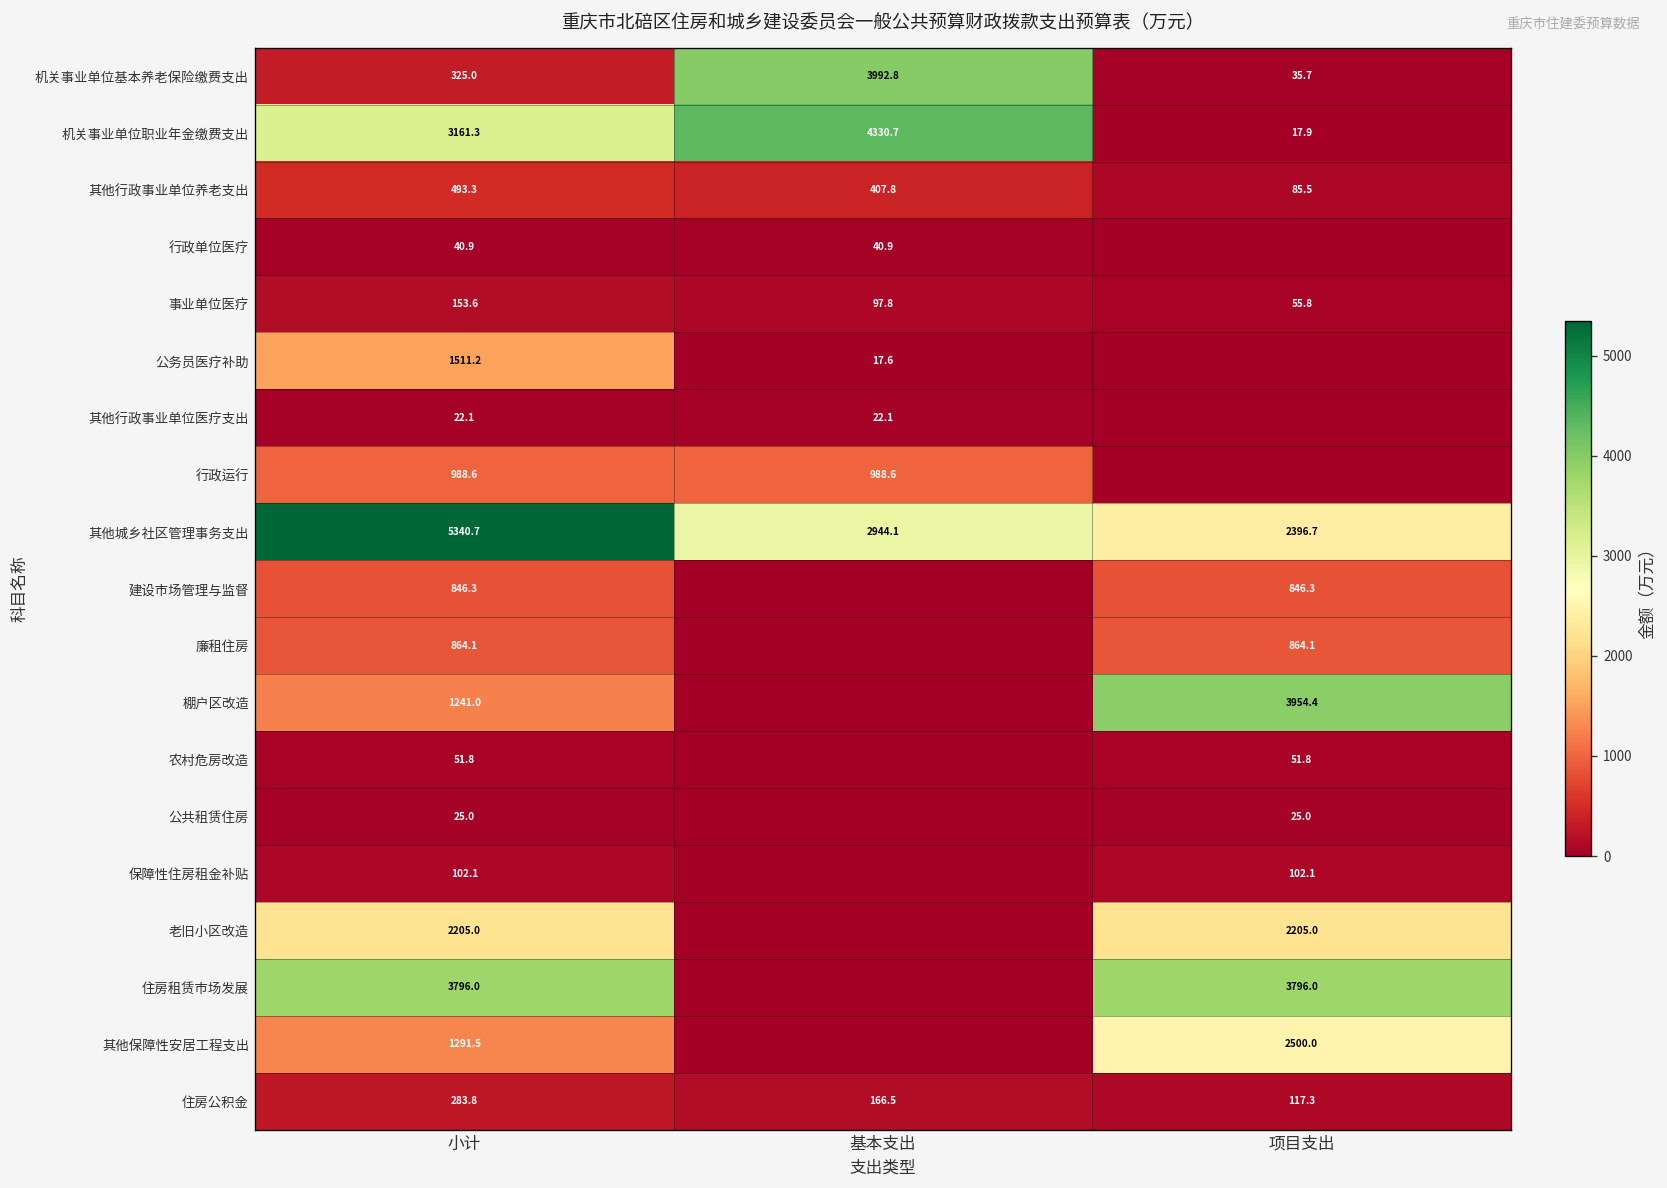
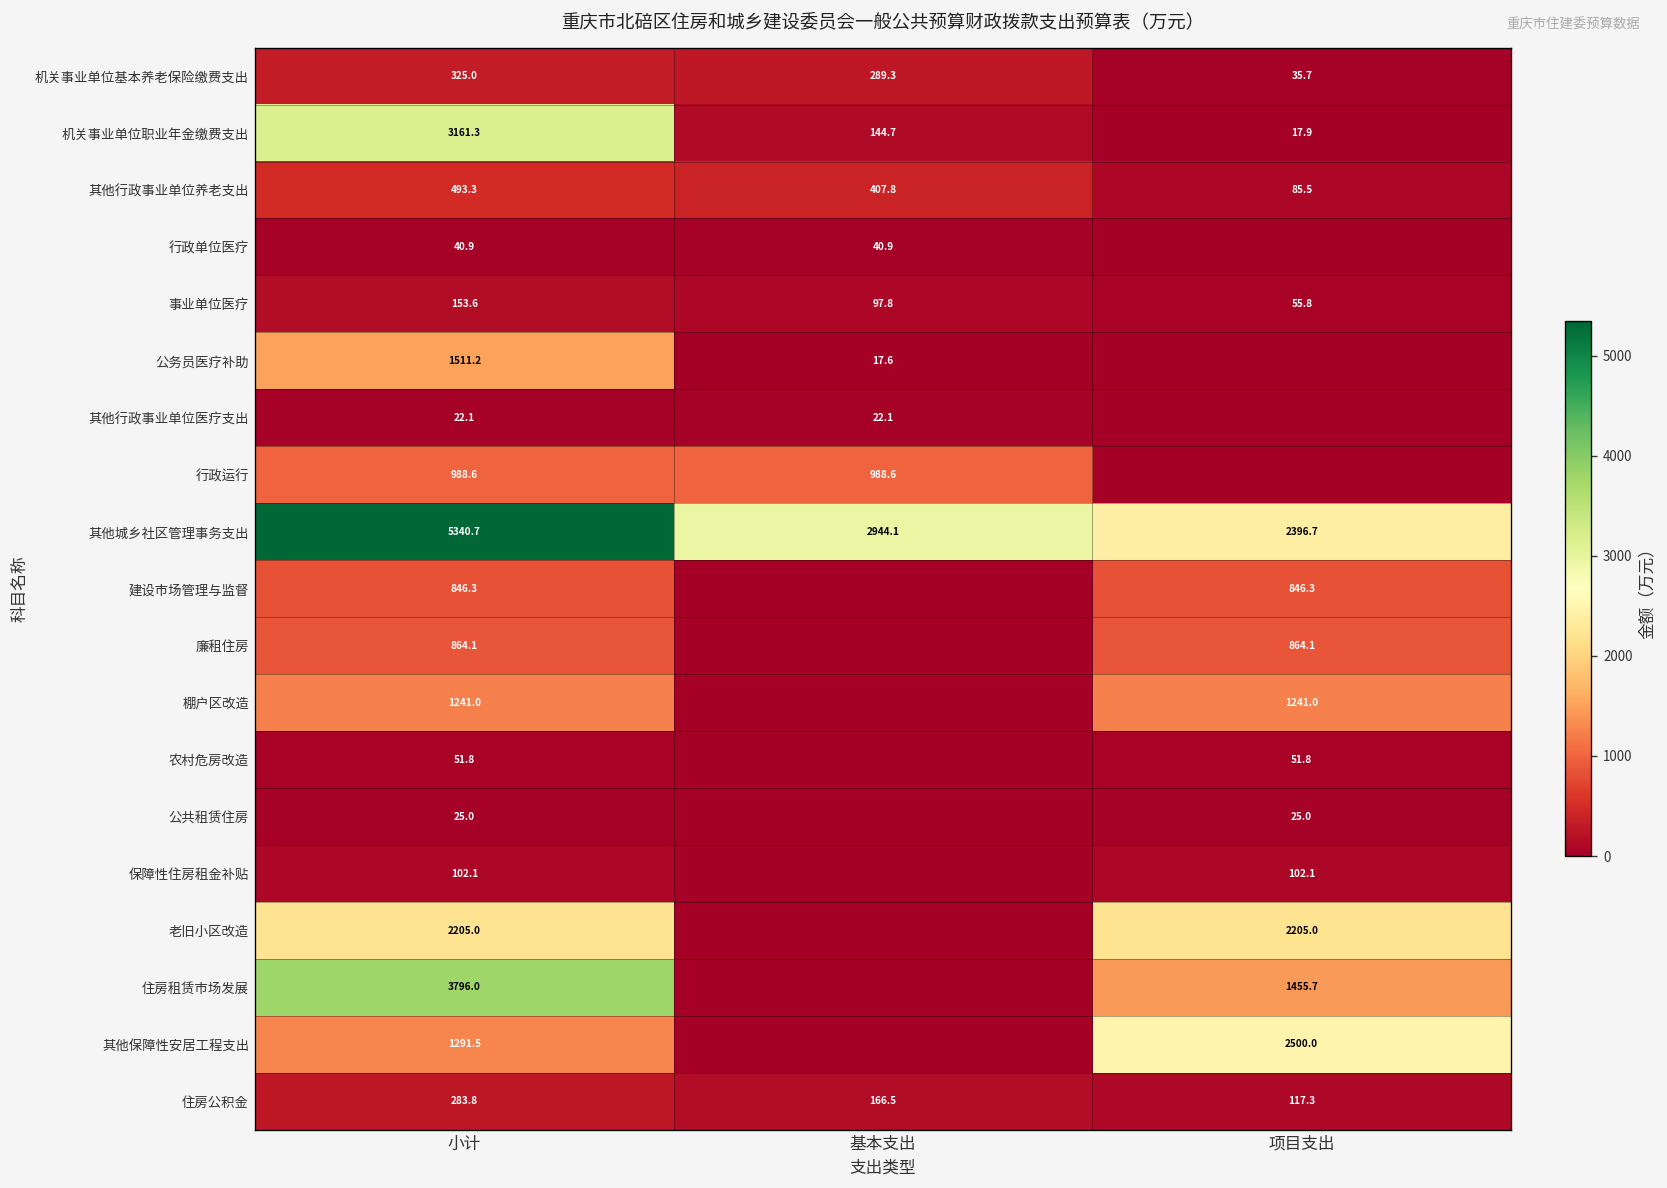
机关事业单位基本养老保险缴费支出, 基本支出: 3992.8 -> 289.3
机关事业单位职业年金缴费支出, 基本支出: 4330.7 -> 144.7
棚户区改造, 项目支出: 3954.4 -> 1241.0
住房租赁市场发展, 项目支出: 3796.0 -> 1455.7
